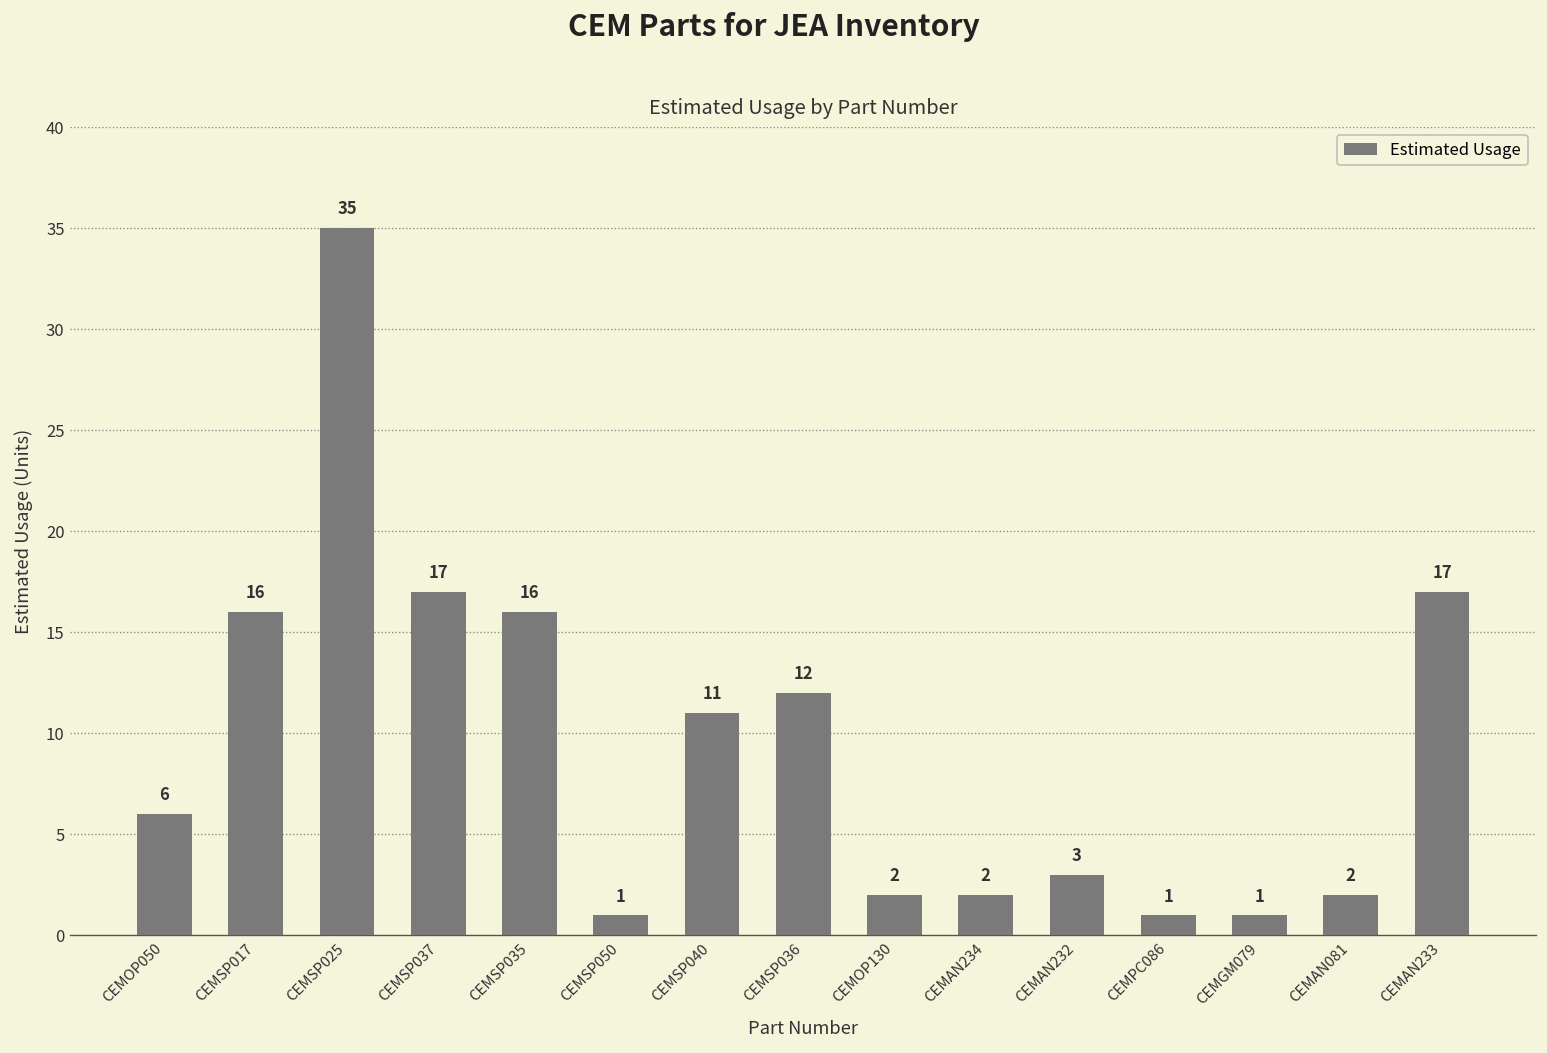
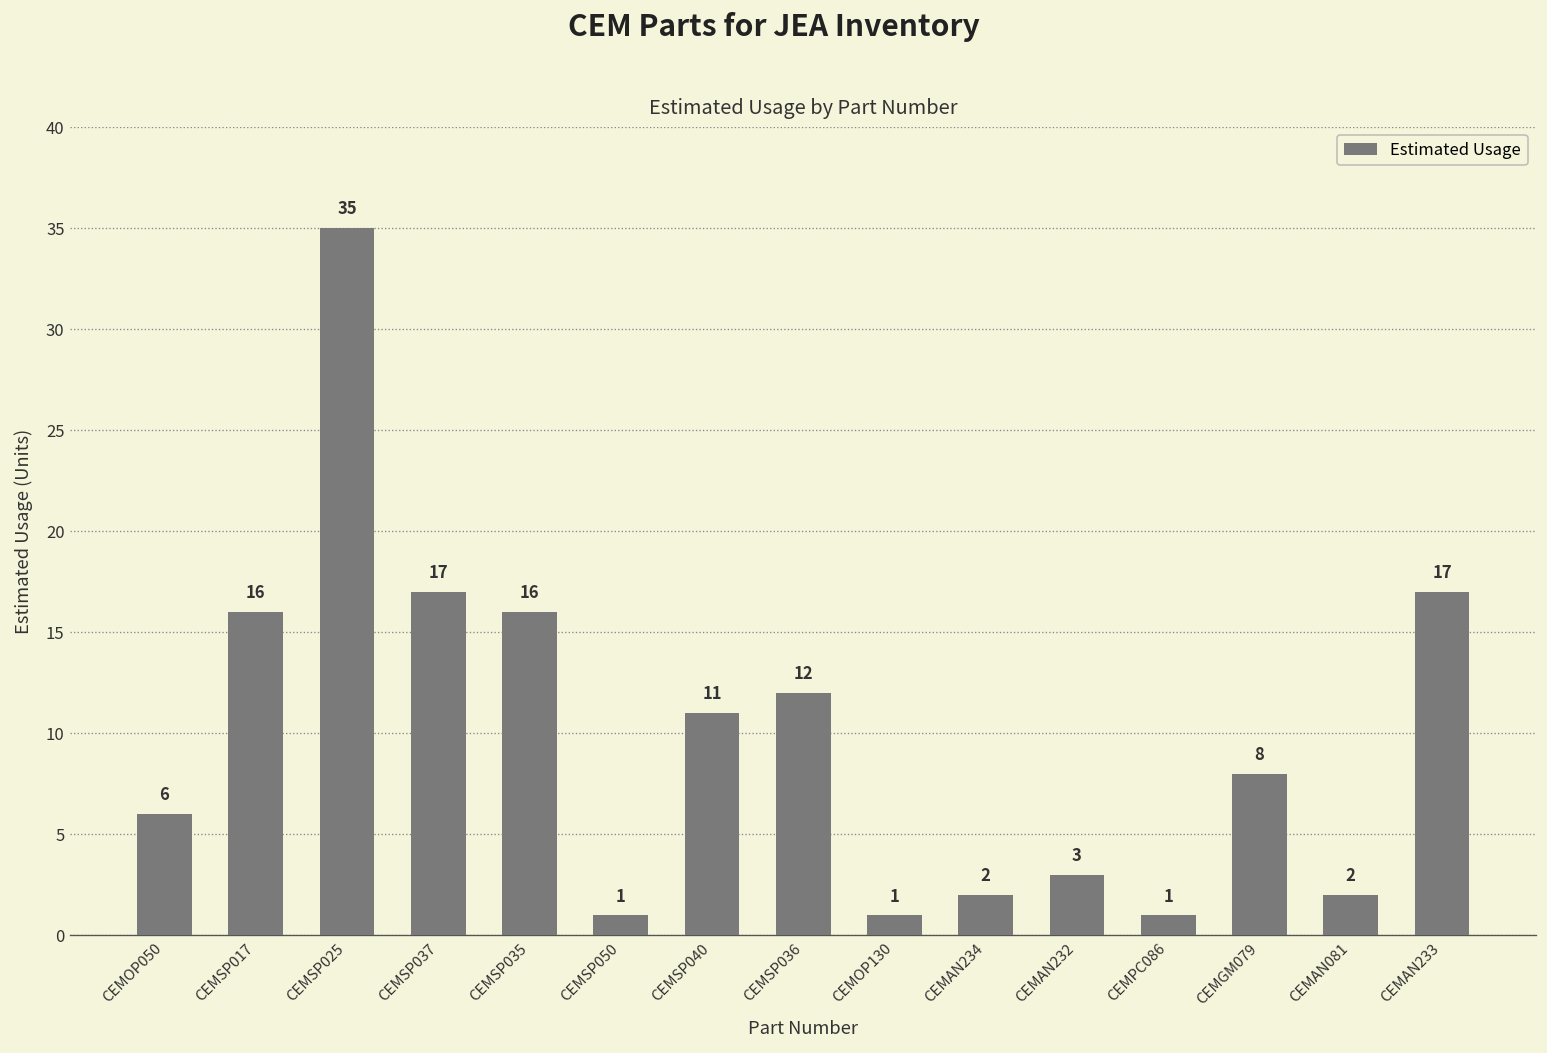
CEMOP130: 2 -> 1
CEMGM079: 1 -> 8
